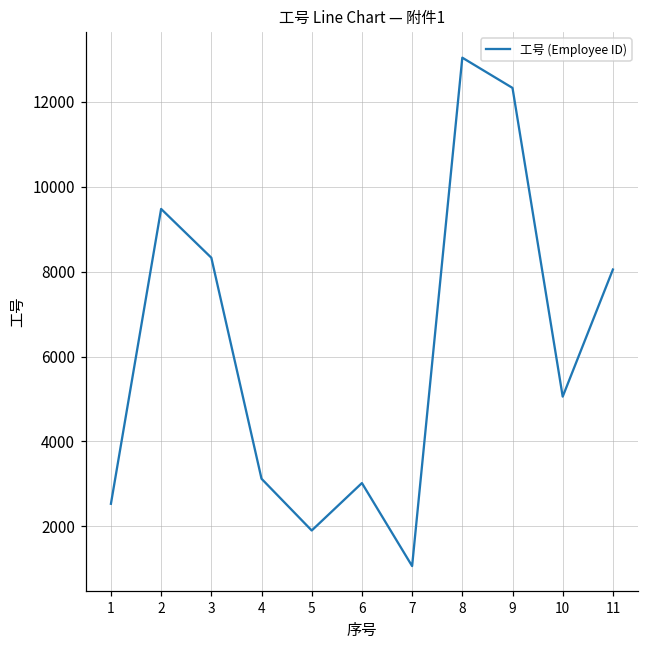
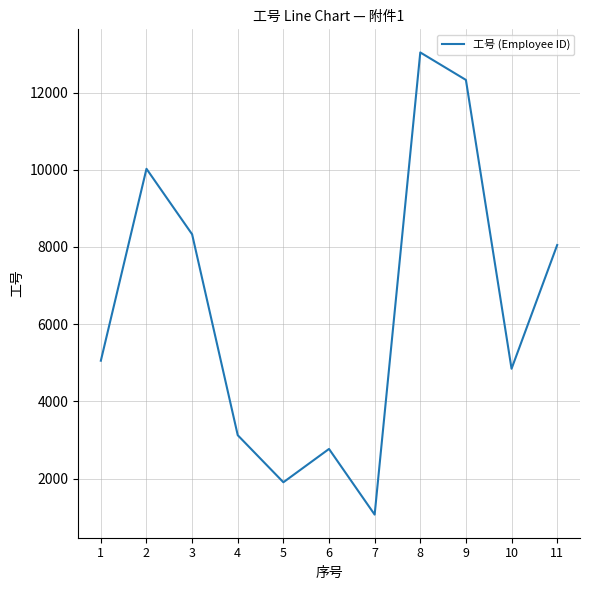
1: 2500 -> 5100
2: 9500 -> 10000
6: 3000 -> 2800
10: 5100 -> 4800
